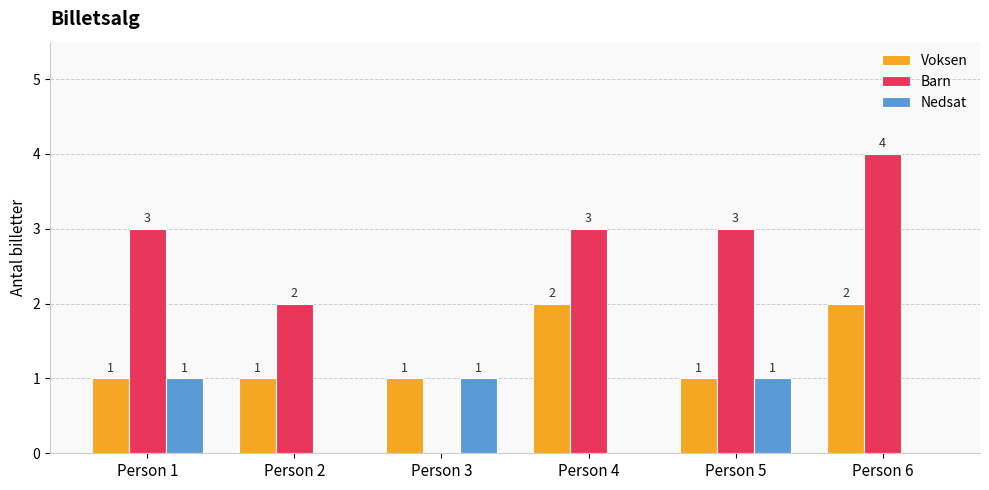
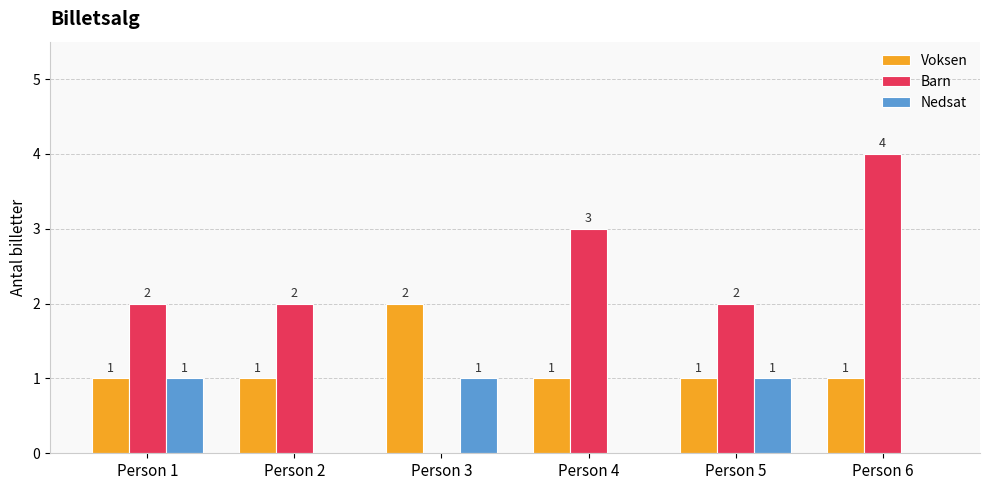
Barn, Person 1: 3 -> 2
Voksen, Person 3: 1 -> 2
Voksen, Person 4: 2 -> 1
Barn, Person 5: 3 -> 2
Voksen, Person 6: 2 -> 1
